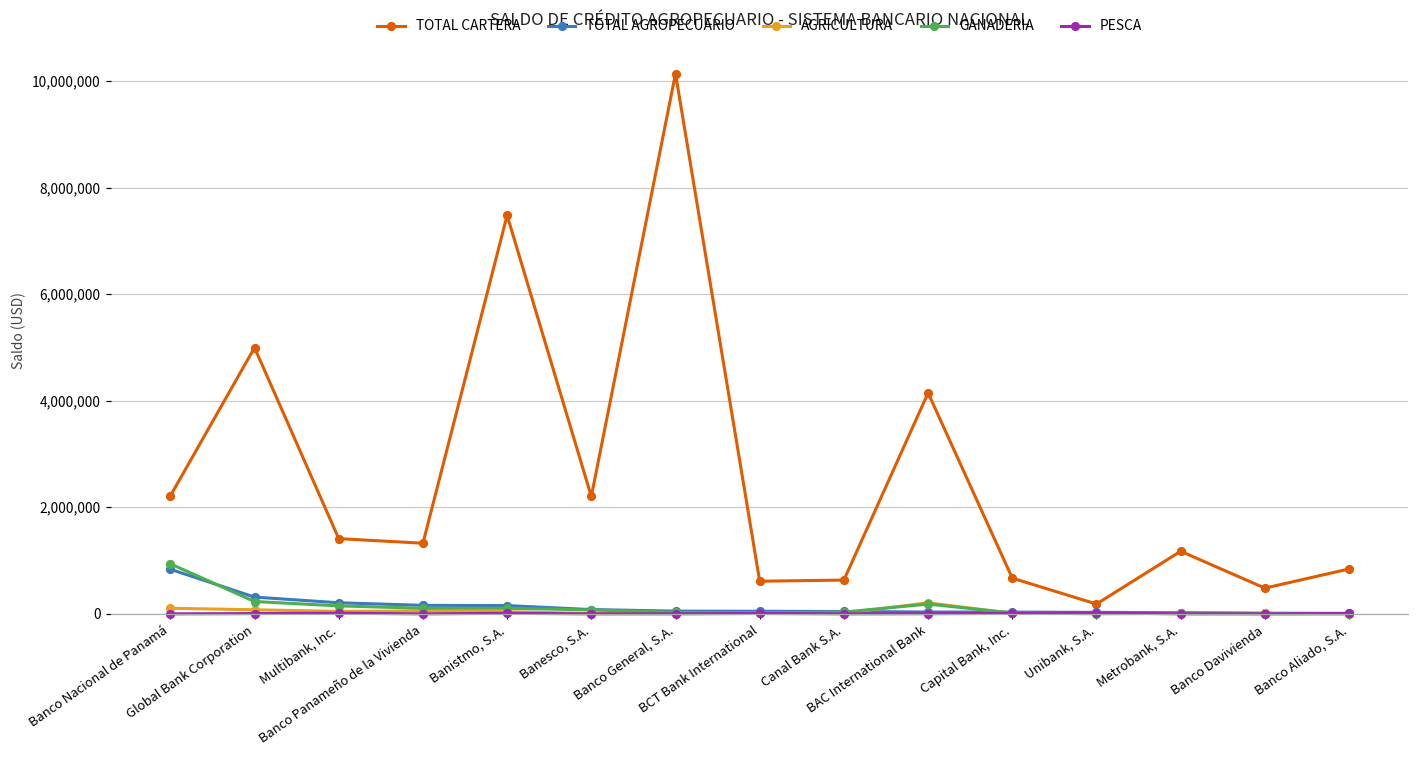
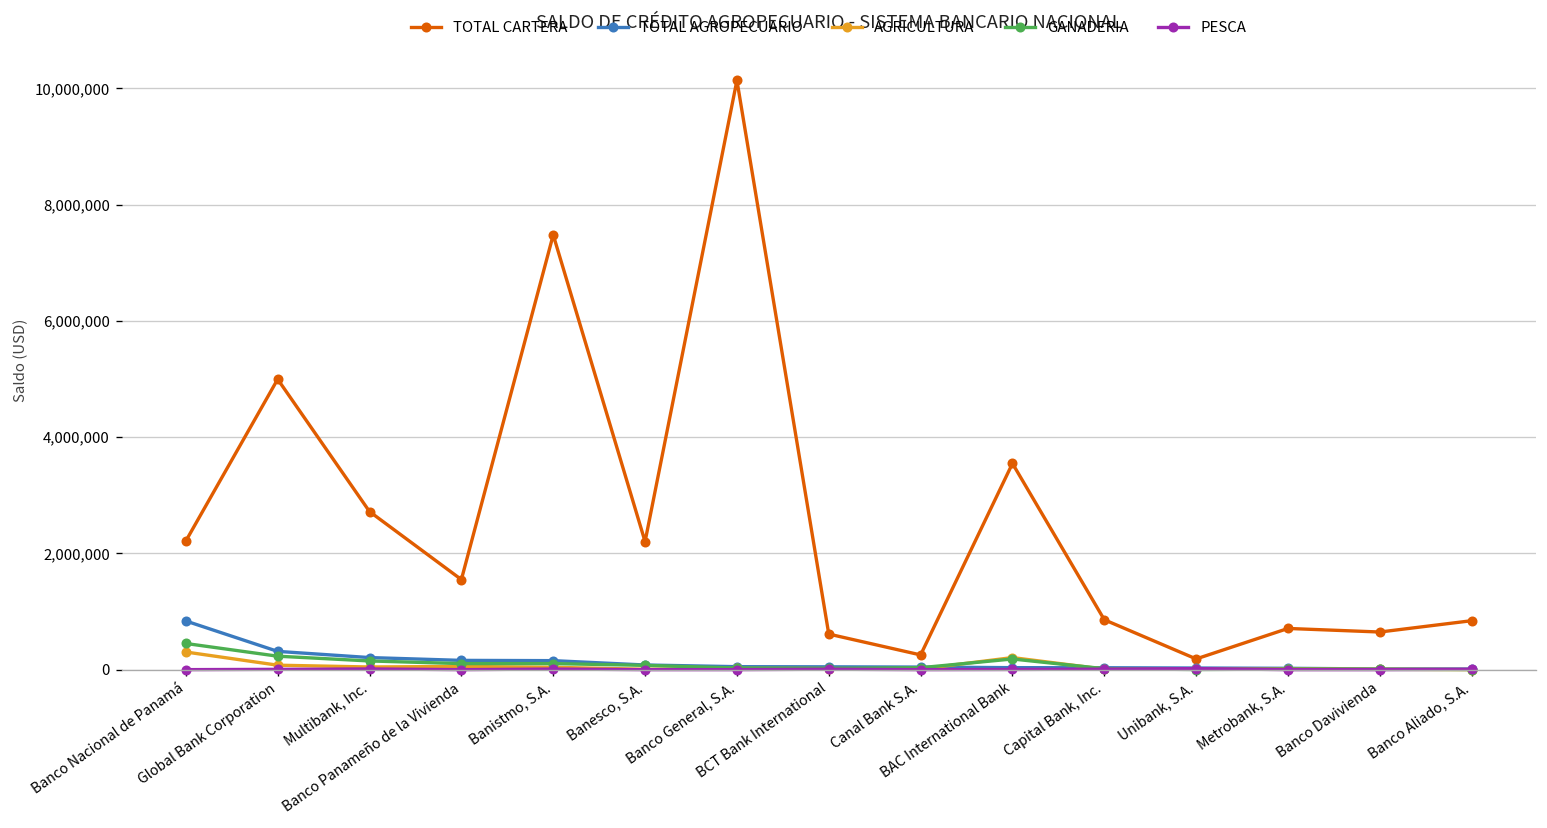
AGRICULTURA, Banco Nacional de Panamá: 100,000 -> 300,000
GANADERIA, Banco Nacional de Panamá: 900,000 -> 500,000
TOTAL CARTERA, Multibank, Inc.: 1,400,000 -> 2,700,000
TOTAL CARTERA, Banco Panameño de la Vivienda: 1,300,000 -> 1,500,000
TOTAL CARTERA, Canal Bank S.A.: 600,000 -> 300,000
TOTAL CARTERA, BAC International Bank: 4,100,000 -> 3,500,000
TOTAL CARTERA, Capital Bank, Inc.: 700,000 -> 900,000
TOTAL CARTERA, Metrobank, S.A.: 1,200,000 -> 700,000
TOTAL CARTERA, Banco Davivienda: 500,000 -> 600,000
